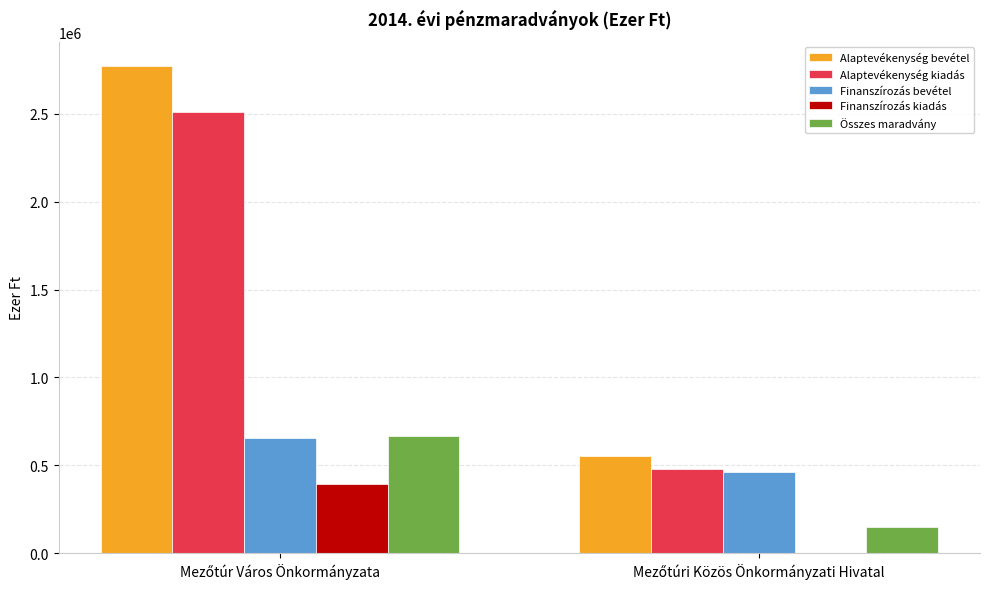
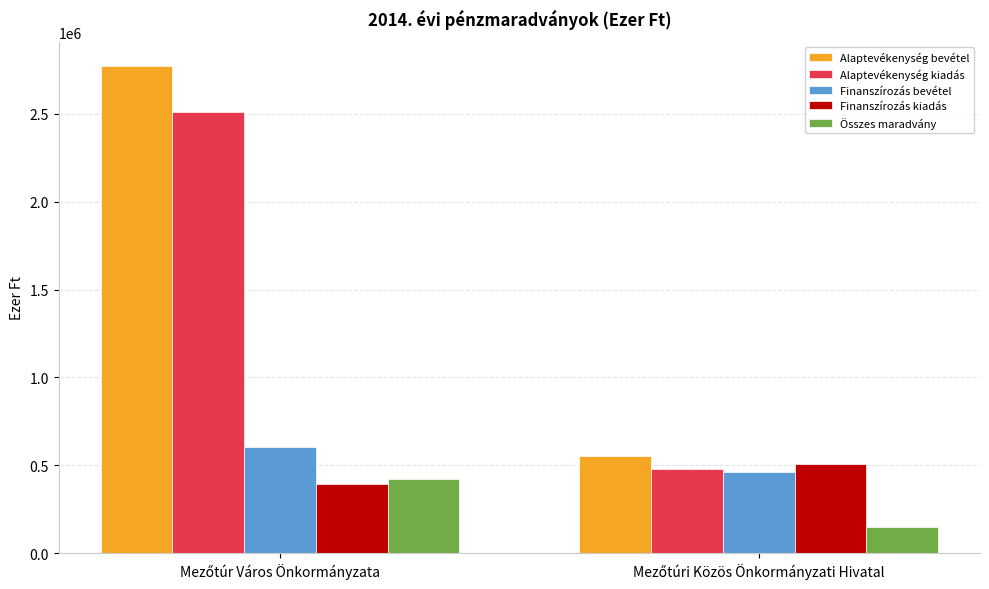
Finanszírozás bevétel, Mezőtúr Város Önkormányzata: 650000 -> 610000
Összes maradvány, Mezőtúr Város Önkormányzata: 670000 -> 420000
Finanszírozás kiadás, Mezőtúri Közös Önkormányzati Hivatal: 0 -> 510000
